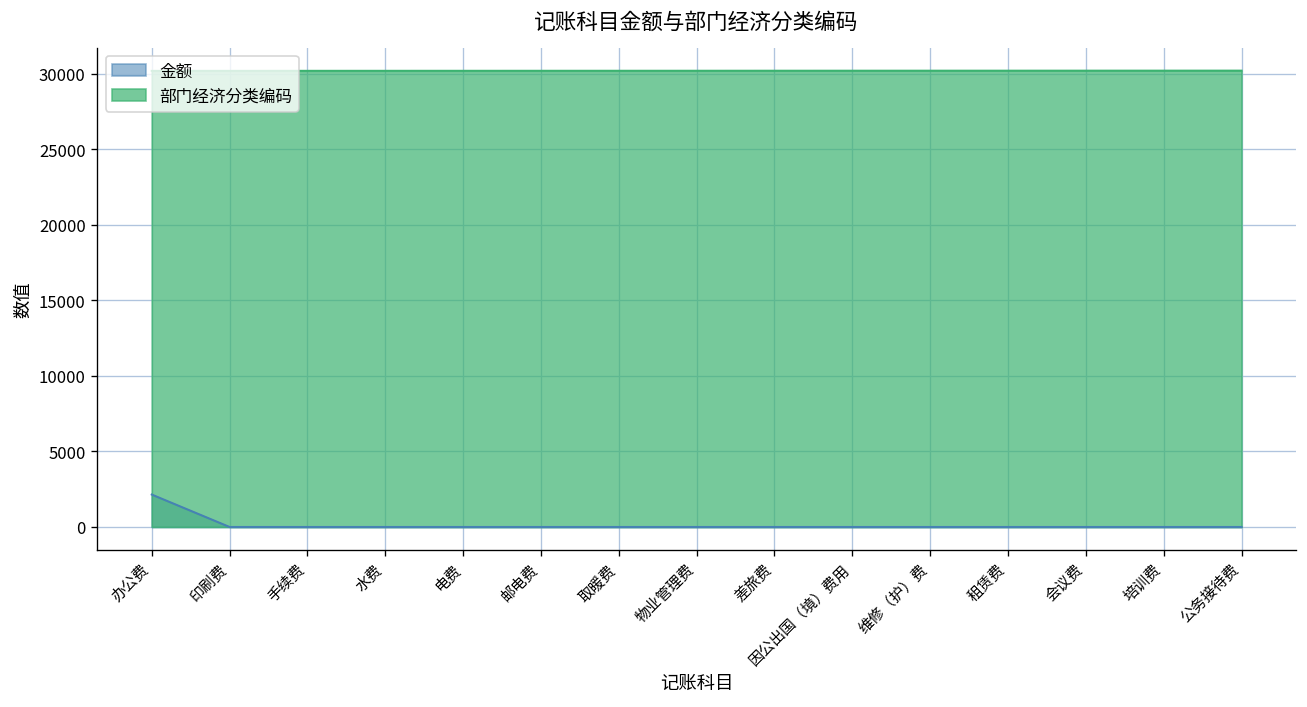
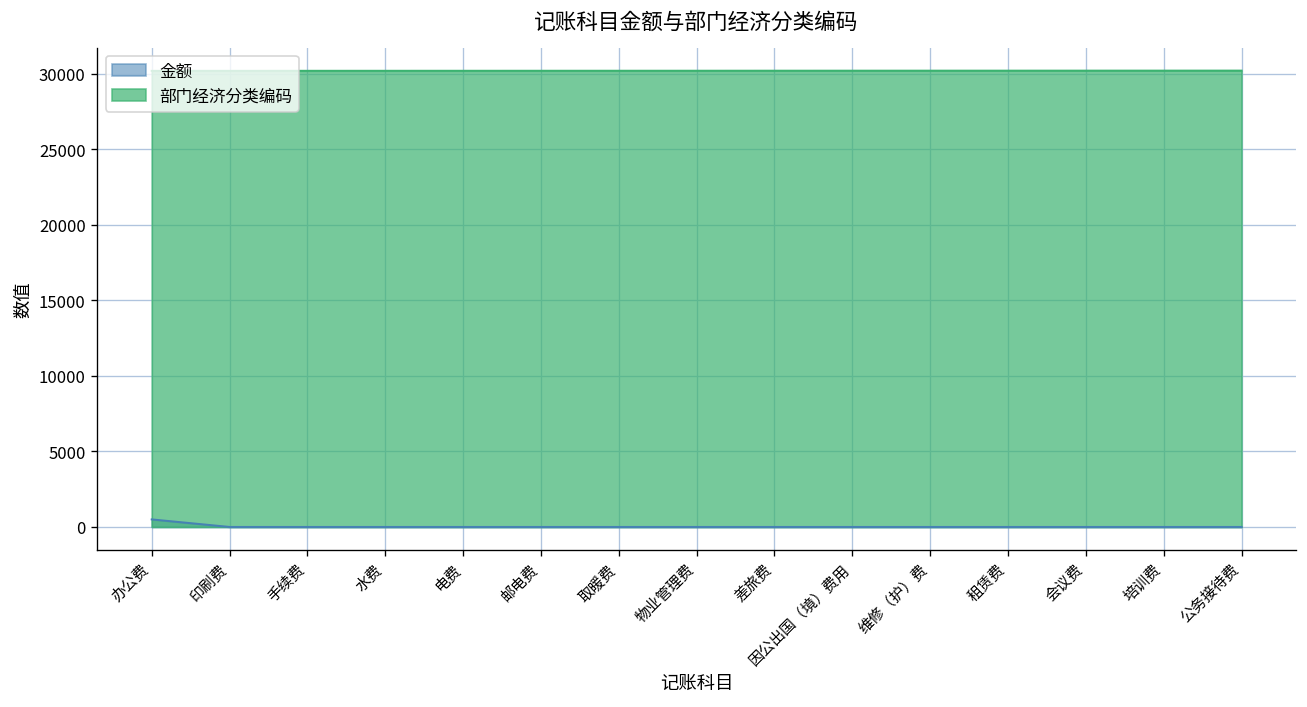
金额, 办公费: 2100 -> 500
